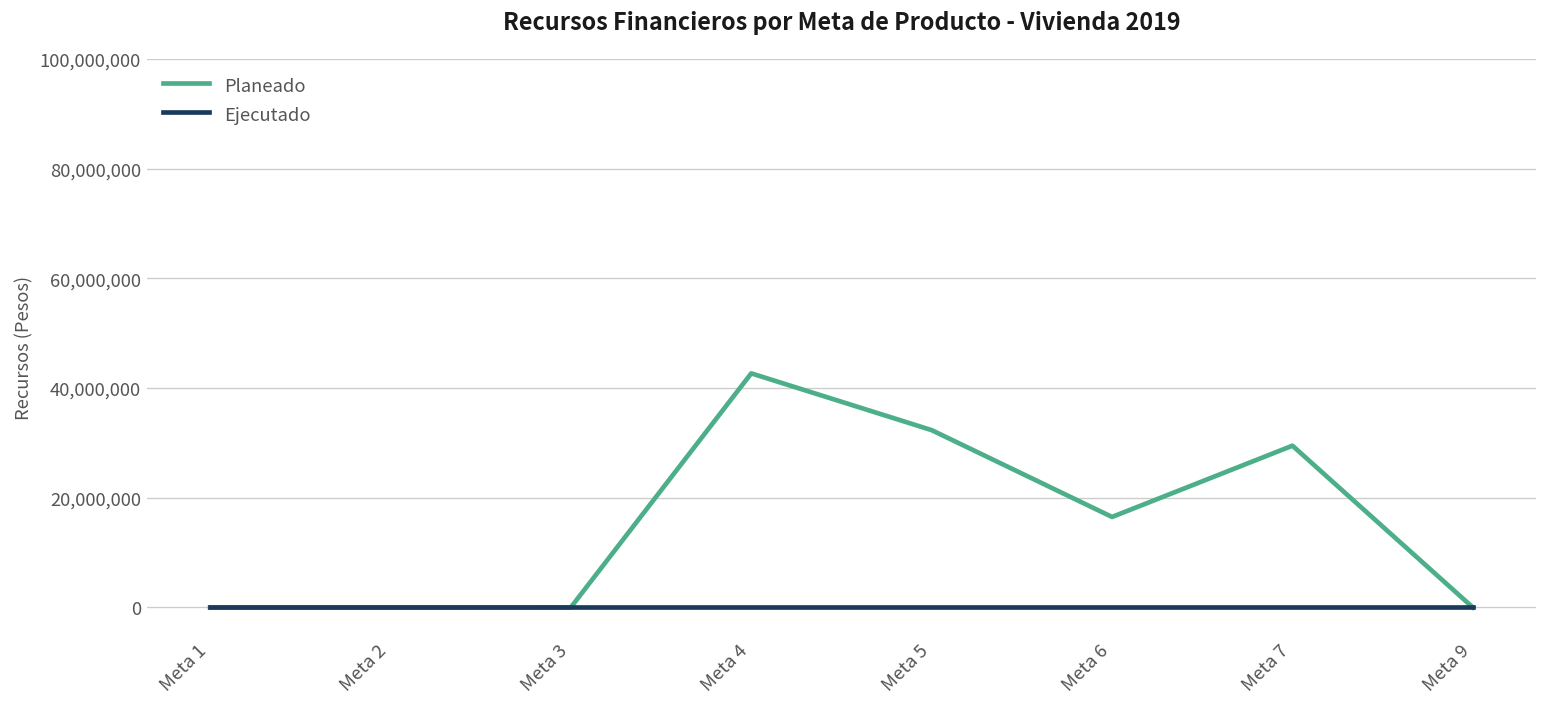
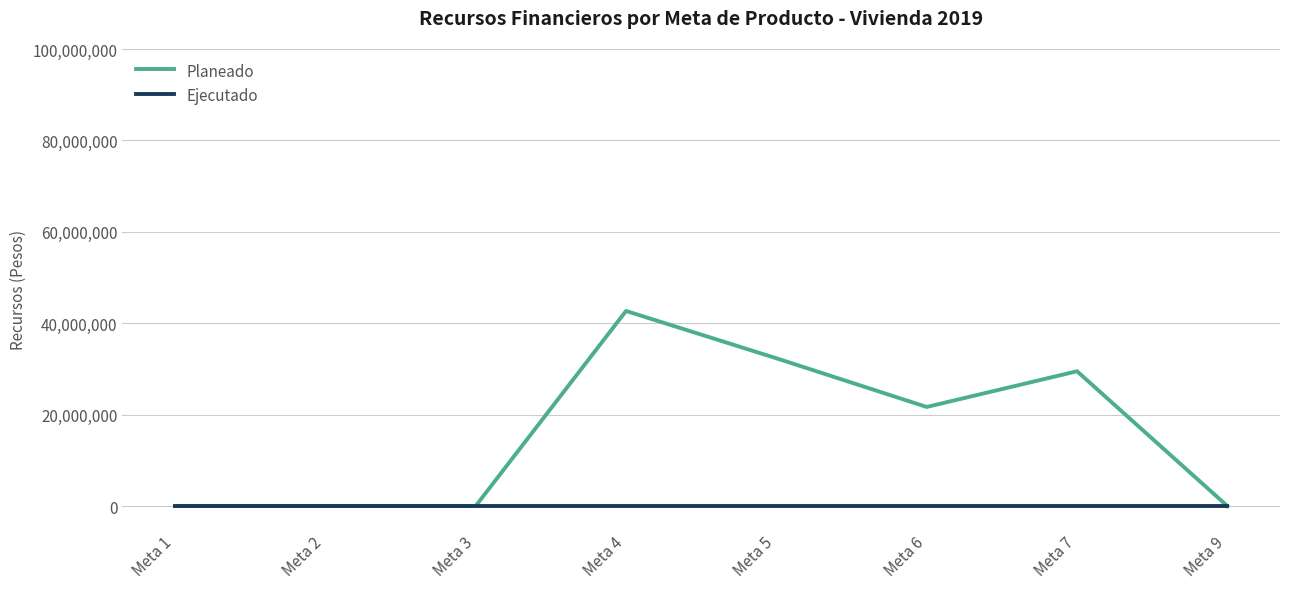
Planeado, Meta 6: 16,000,000 -> 22,000,000
